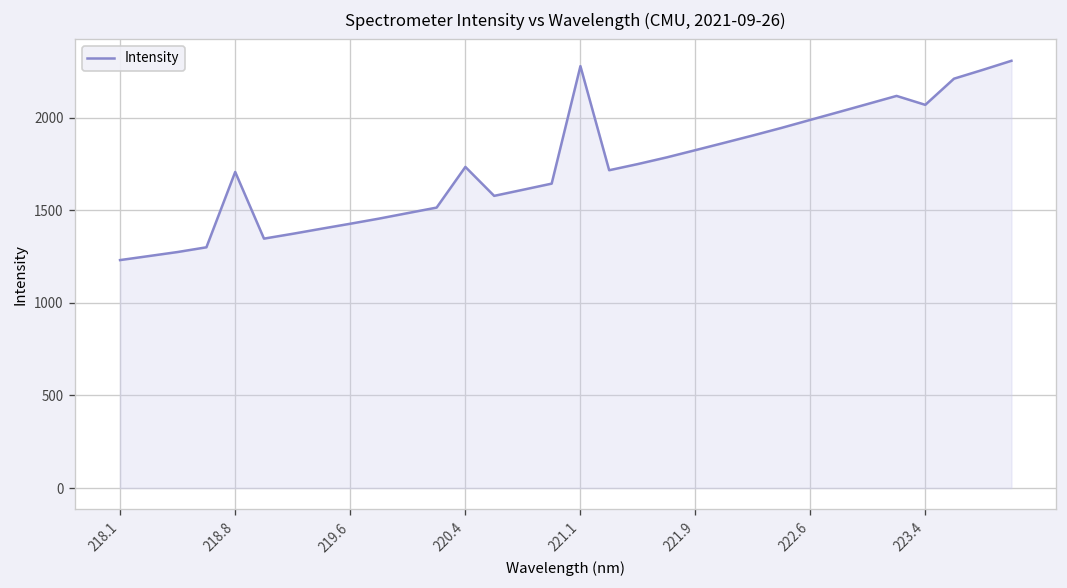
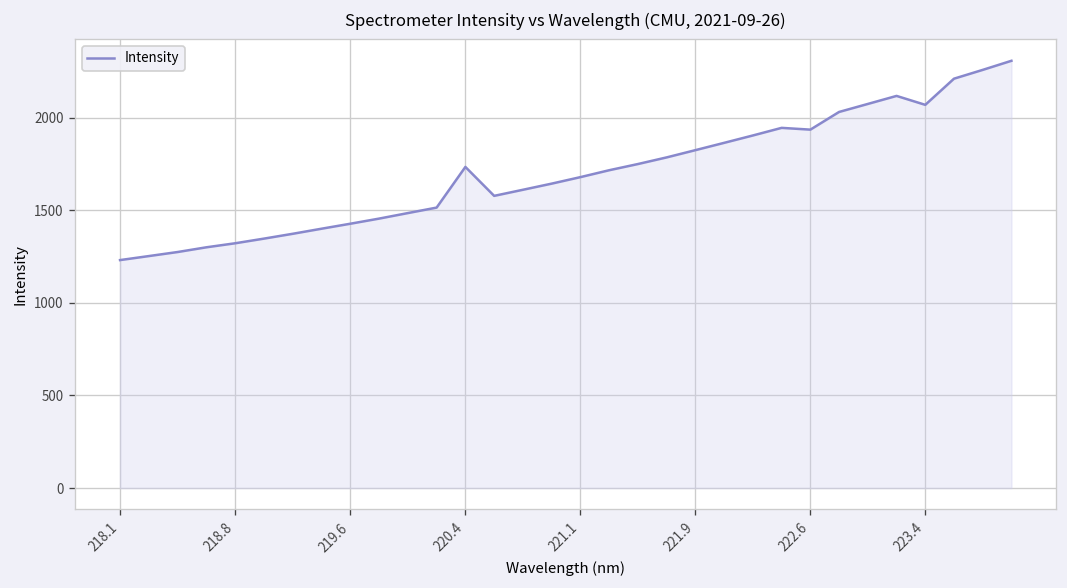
218.8: 1710 -> 1320
221.1: 2280 -> 1680
222.6: 1990 -> 1940
